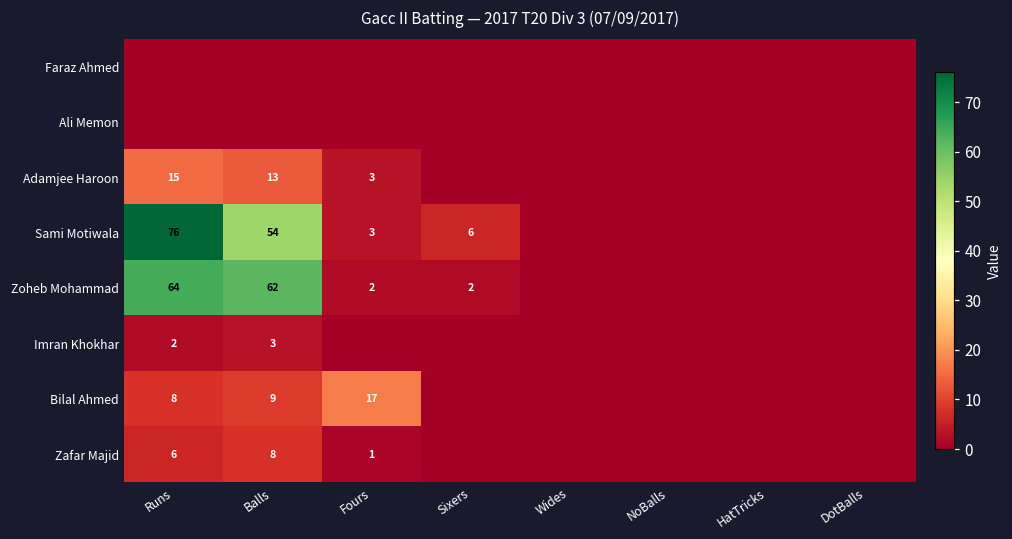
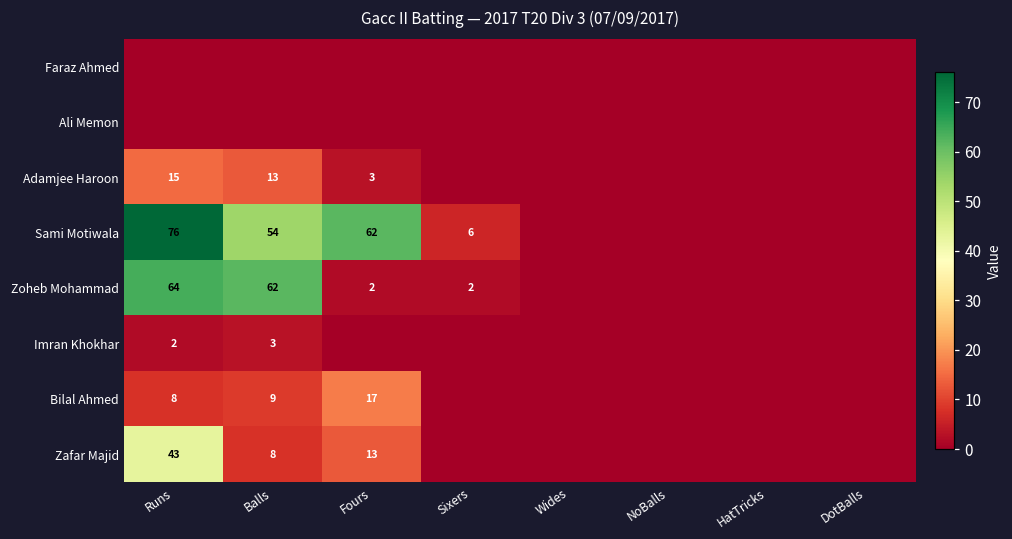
Sami Motiwala, Fours: 3 -> 62
Zafar Majid, Runs: 6 -> 43
Zafar Majid, Fours: 1 -> 13
